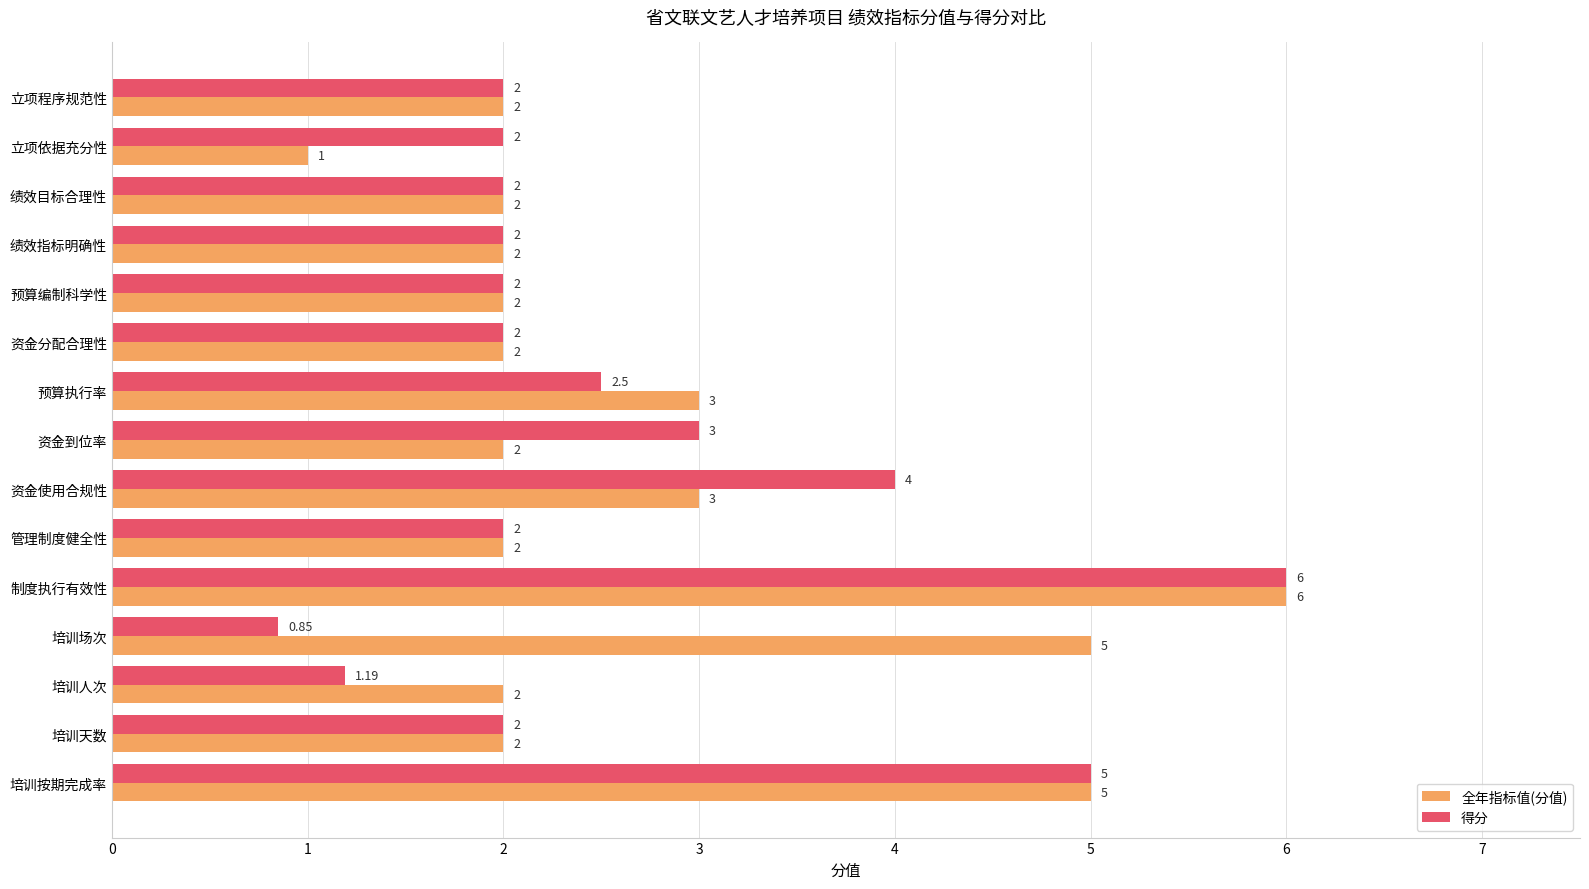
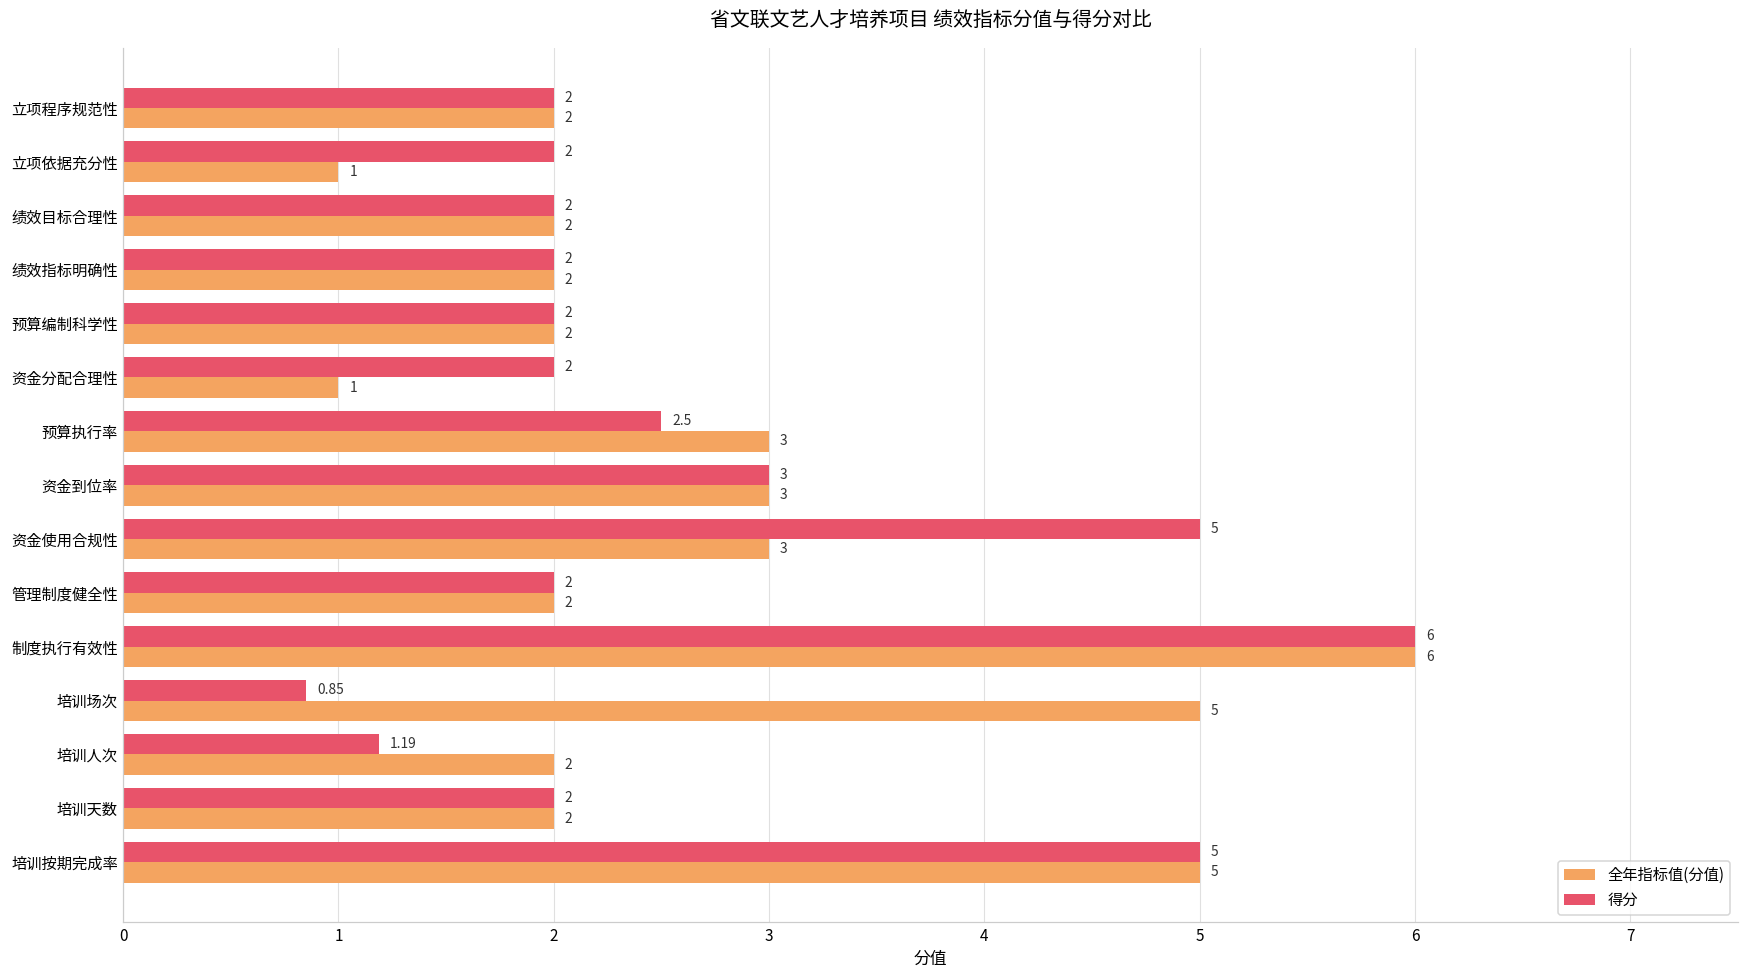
全年指标值(分值), 资金分配合理性: 2 -> 1
全年指标值(分值), 资金到位率: 2 -> 3
得分, 资金使用合规性: 4 -> 5
